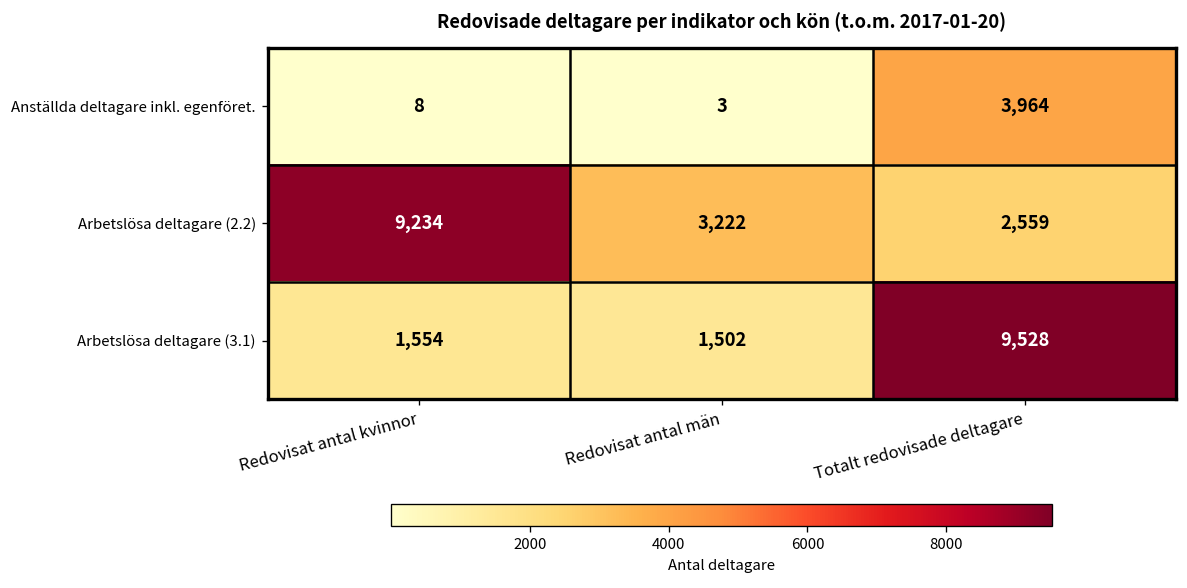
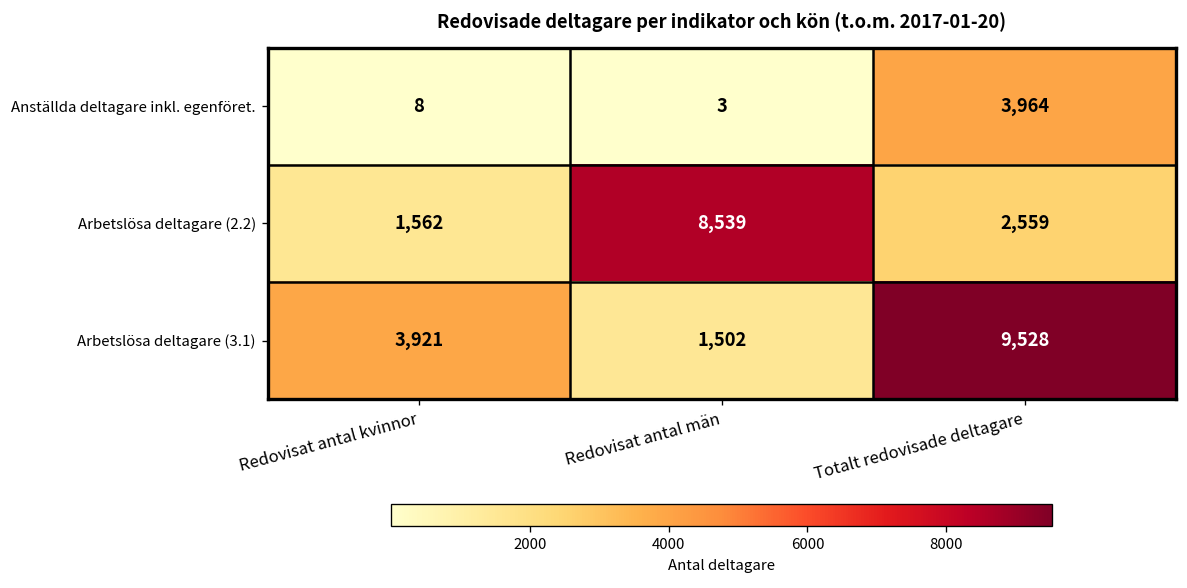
Arbetslösa deltagare (2.2), Redovisat antal kvinnor: 9,234 -> 1,562
Arbetslösa deltagare (2.2), Redovisat antal män: 3,222 -> 8,539
Arbetslösa deltagare (3.1), Redovisat antal kvinnor: 1,554 -> 3,921
